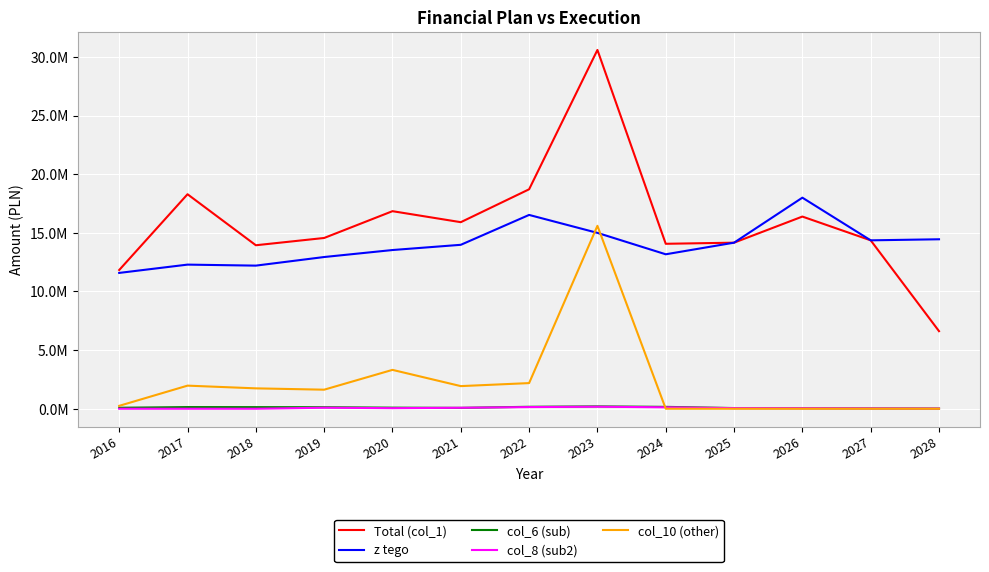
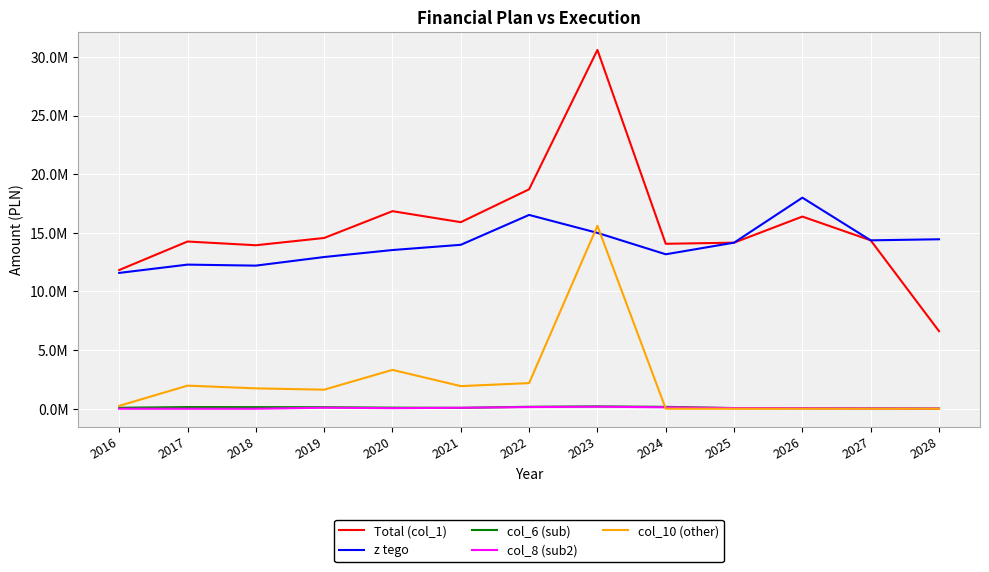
Total (col_1), 2017: 18300000 -> 14300000
